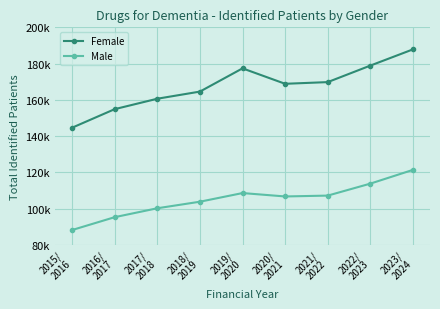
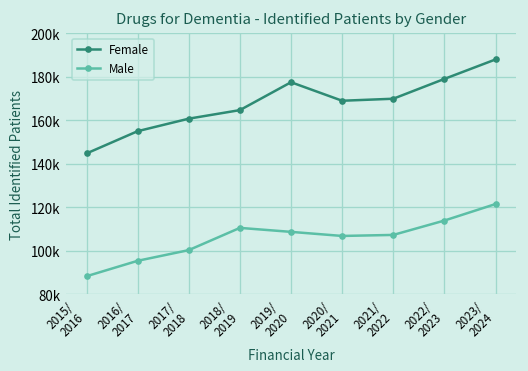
Male, 2018/ 2019: 104000 -> 110000
